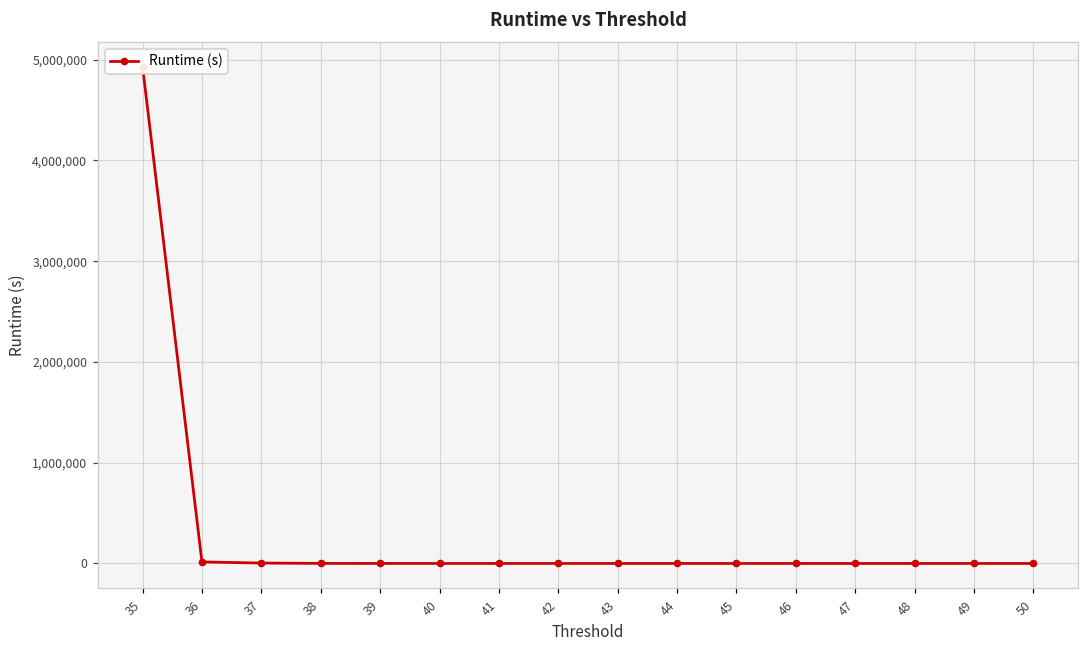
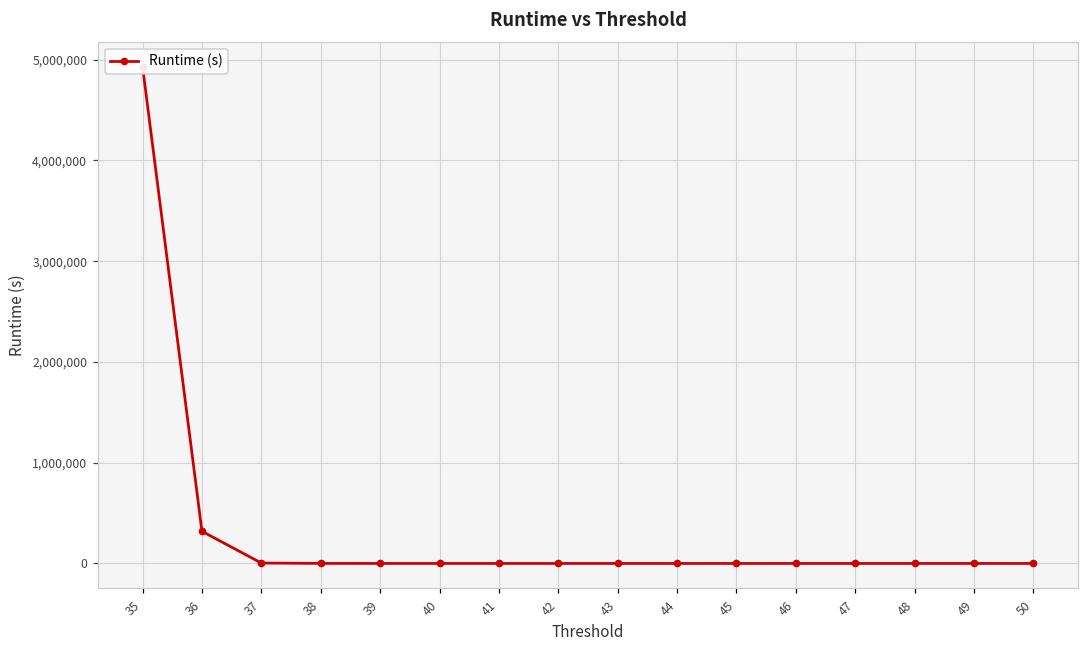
36: 0 -> 300,000
